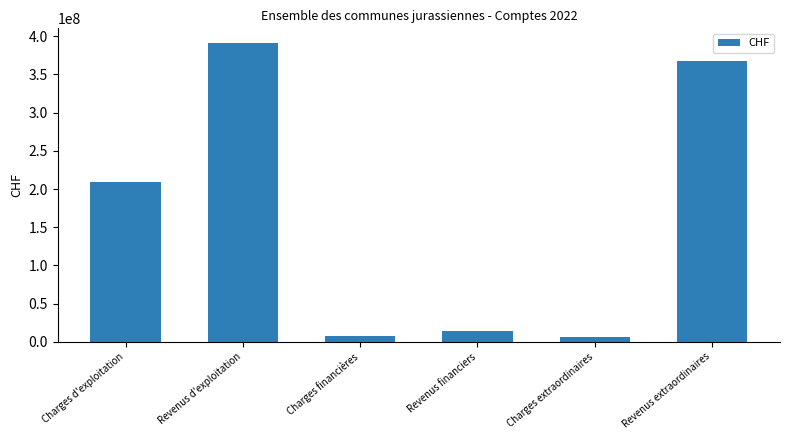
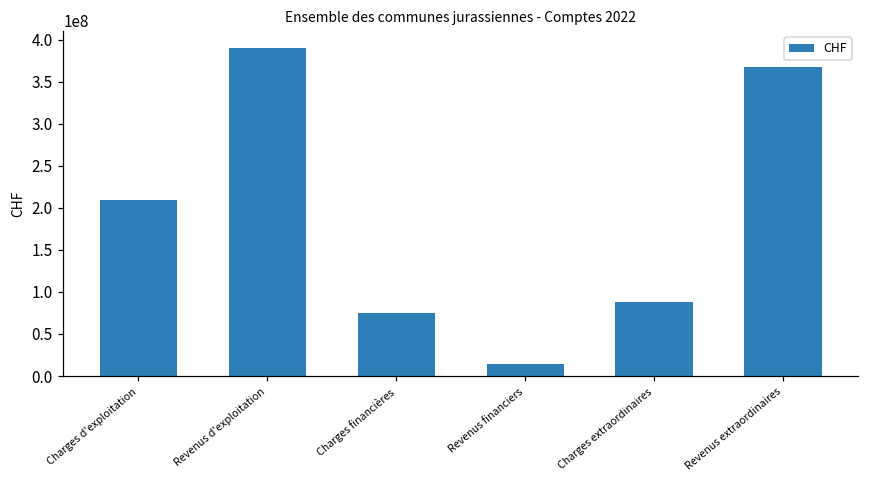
Charges financières: 10000000 -> 70000000
Charges extraordinaires: 10000000 -> 90000000
